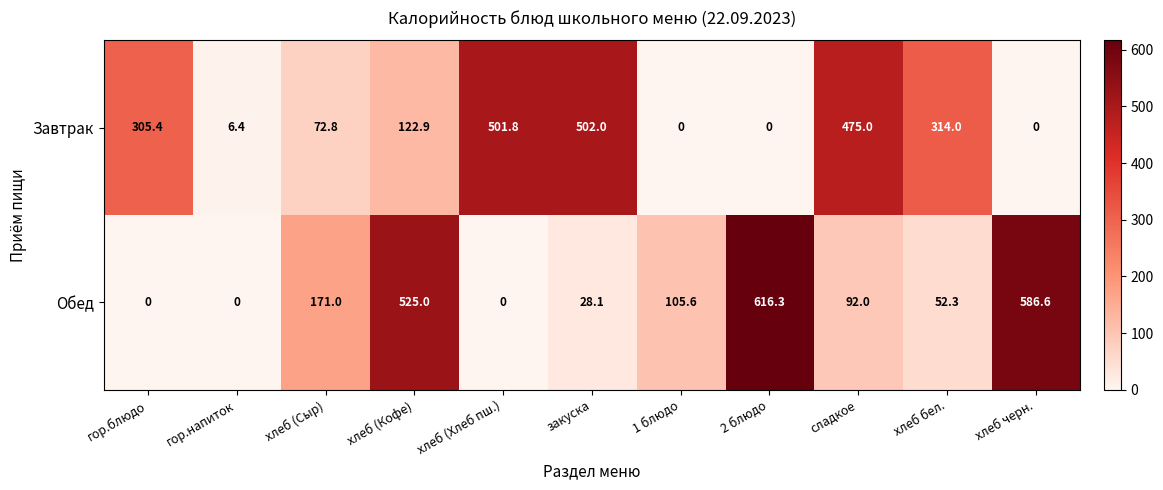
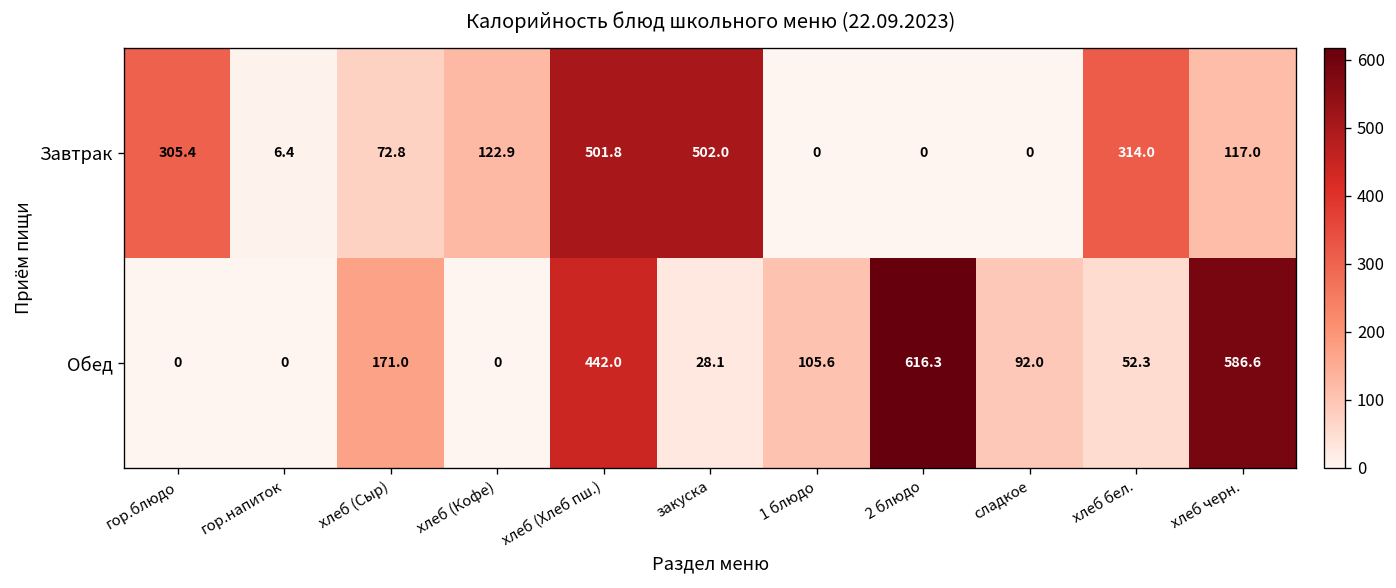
Завтрак, сладкое: 475.0 -> 0
Завтрак, хлеб черн.: 0 -> 117.0
Обед, хлеб (Кофе): 525.0 -> 0
Обед, хлеб (Хлеб пш.): 0 -> 442.0
